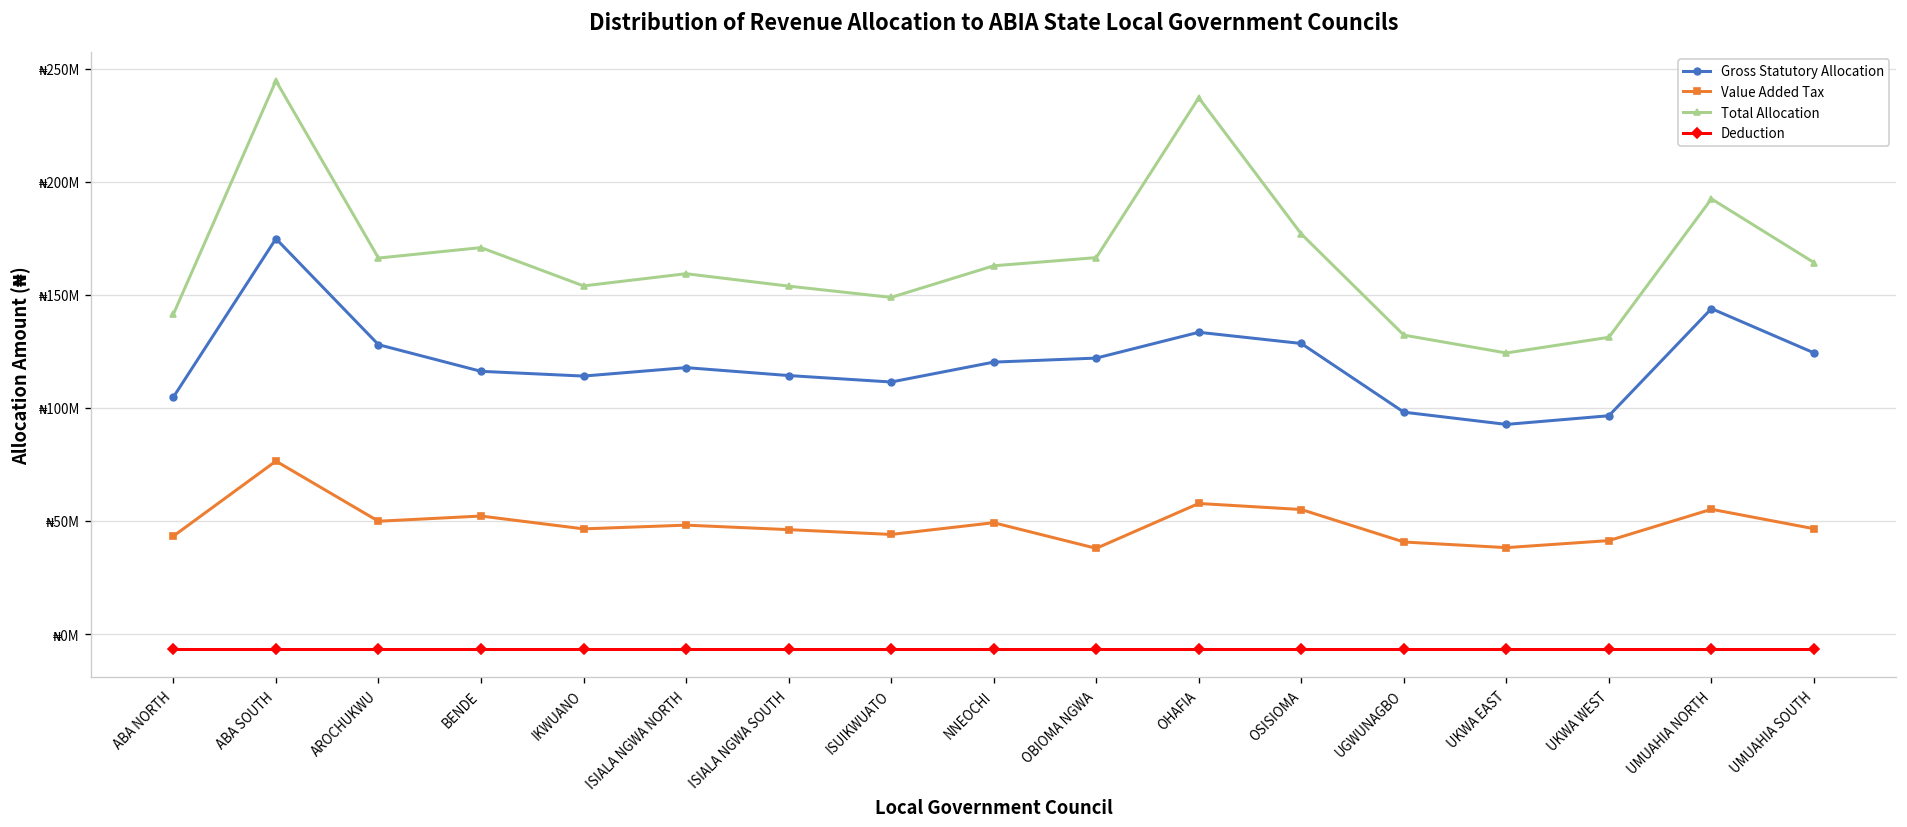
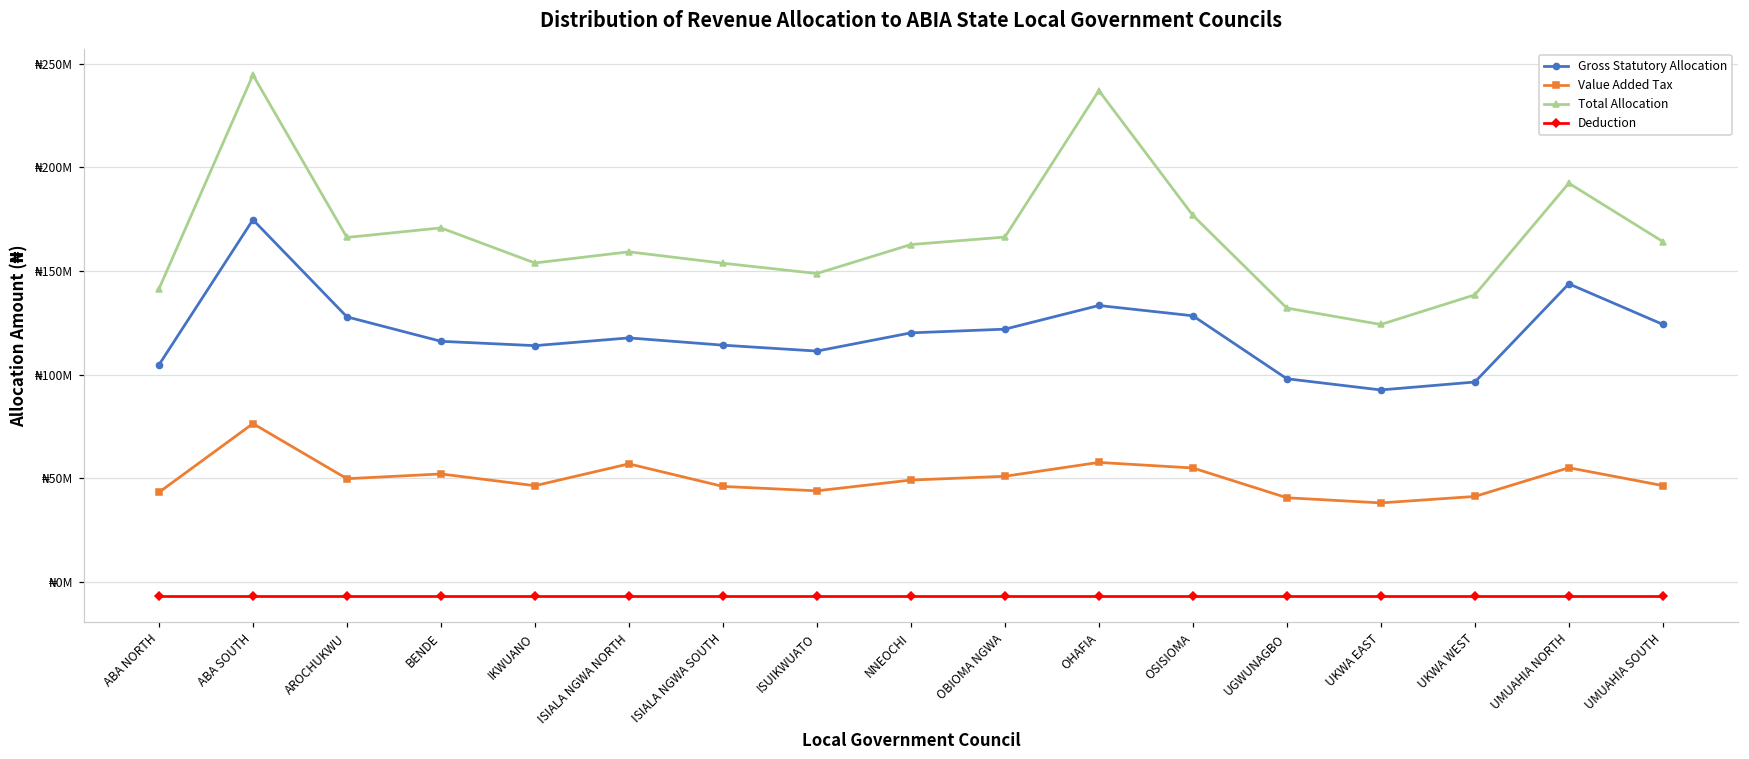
Value Added Tax, ISIALA NGWA NORTH: ₦48000000 -> ₦57000000
Value Added Tax, OBIOMA NGWA: ₦38000000 -> ₦51000000
Total Allocation, UKWA WEST: ₦131000000 -> ₦139000000
